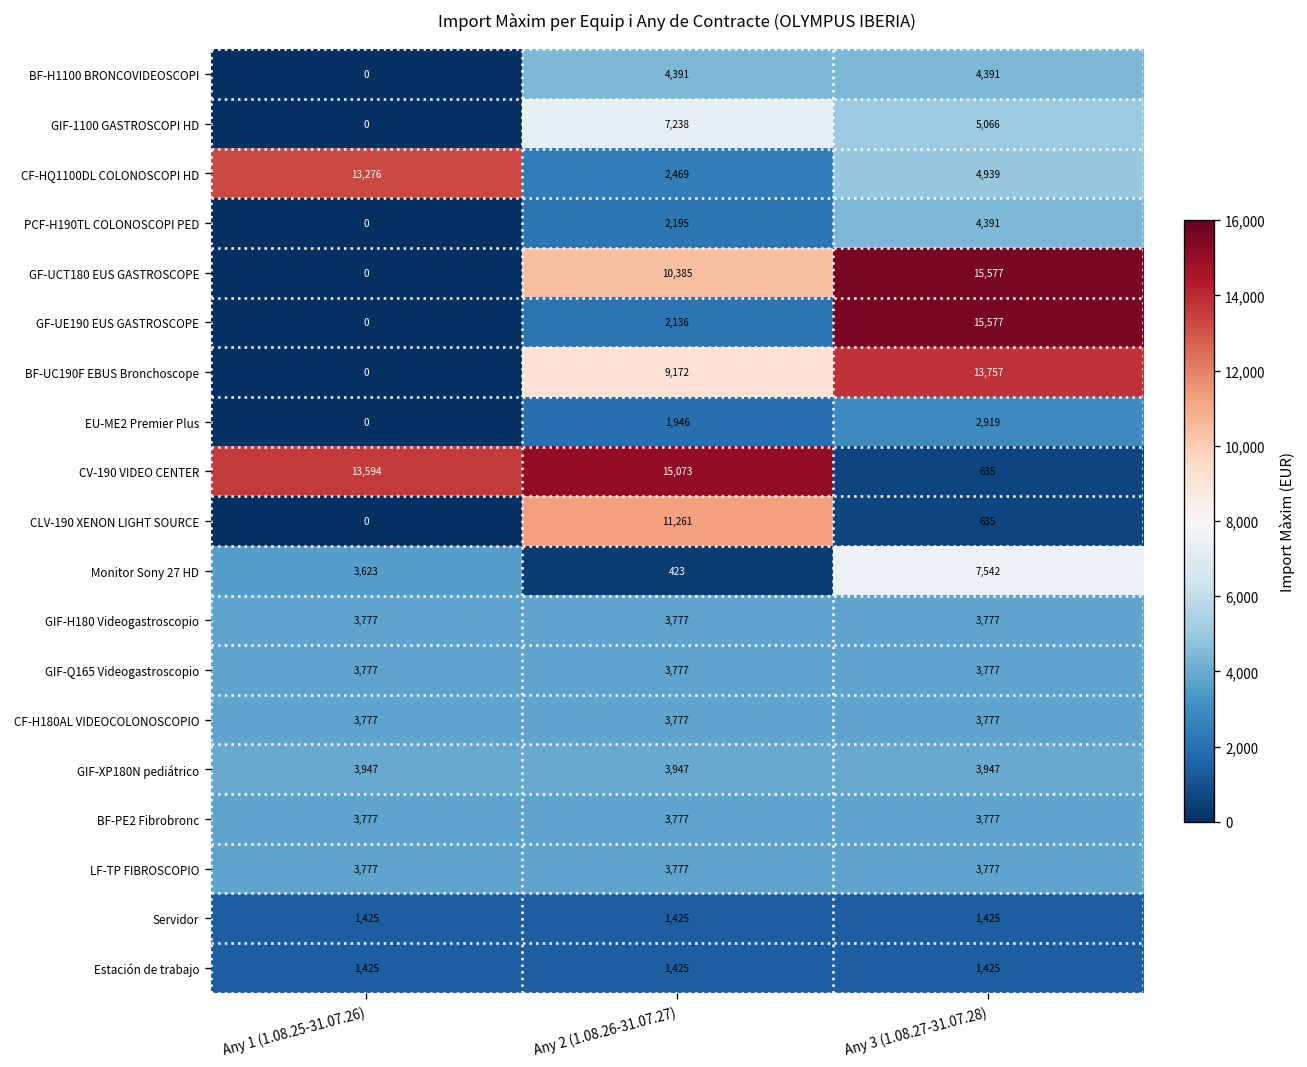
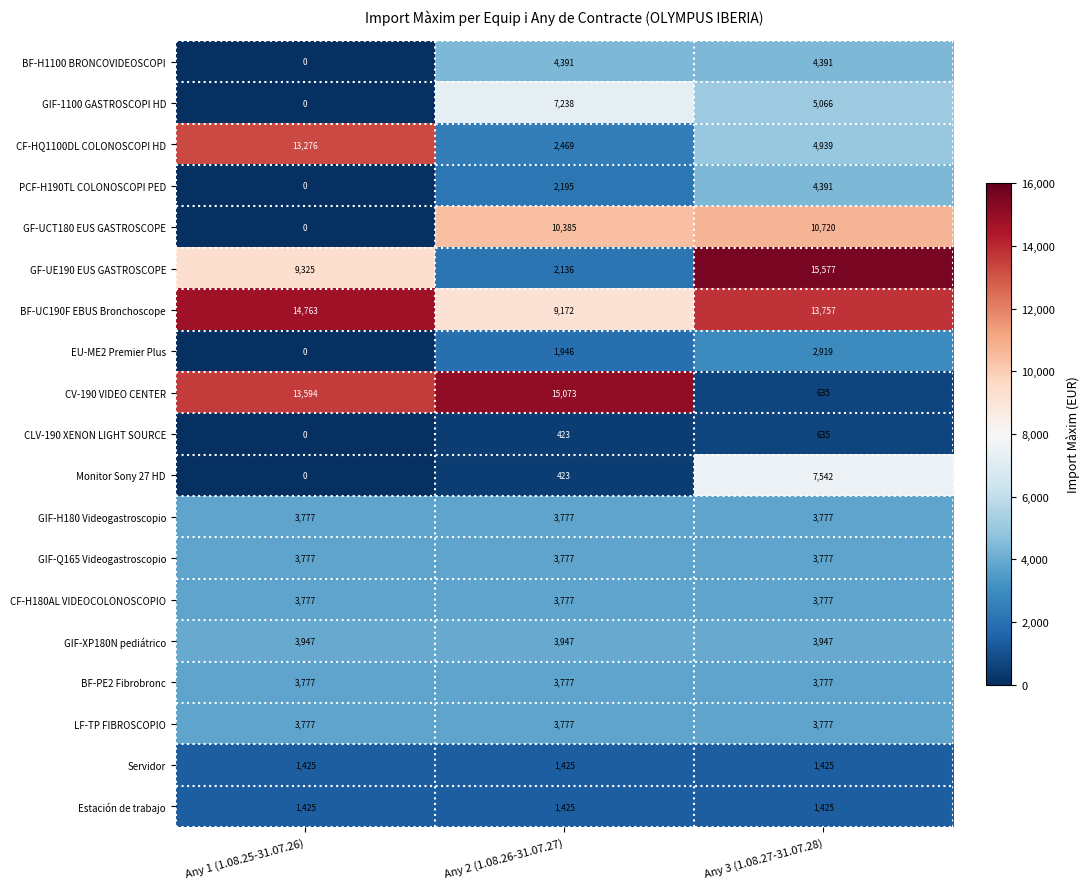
GF-UCT180 EUS GASTROSCOPE, Any 3 (1.08.27-31.07.28): 15,577 -> 10,720
GF-UE190 EUS GASTROSCOPE, Any 1 (1.08.25-31.07.26): 0 -> 9,325
BF-UC190F EBUS Bronchoscope, Any 1 (1.08.25-31.07.26): 0 -> 14,763
CLV-190 XENON LIGHT SOURCE, Any 2 (1.08.26-31.07.27): 11,261 -> 423
Monitor Sony 27 HD, Any 1 (1.08.25-31.07.26): 3,623 -> 0
